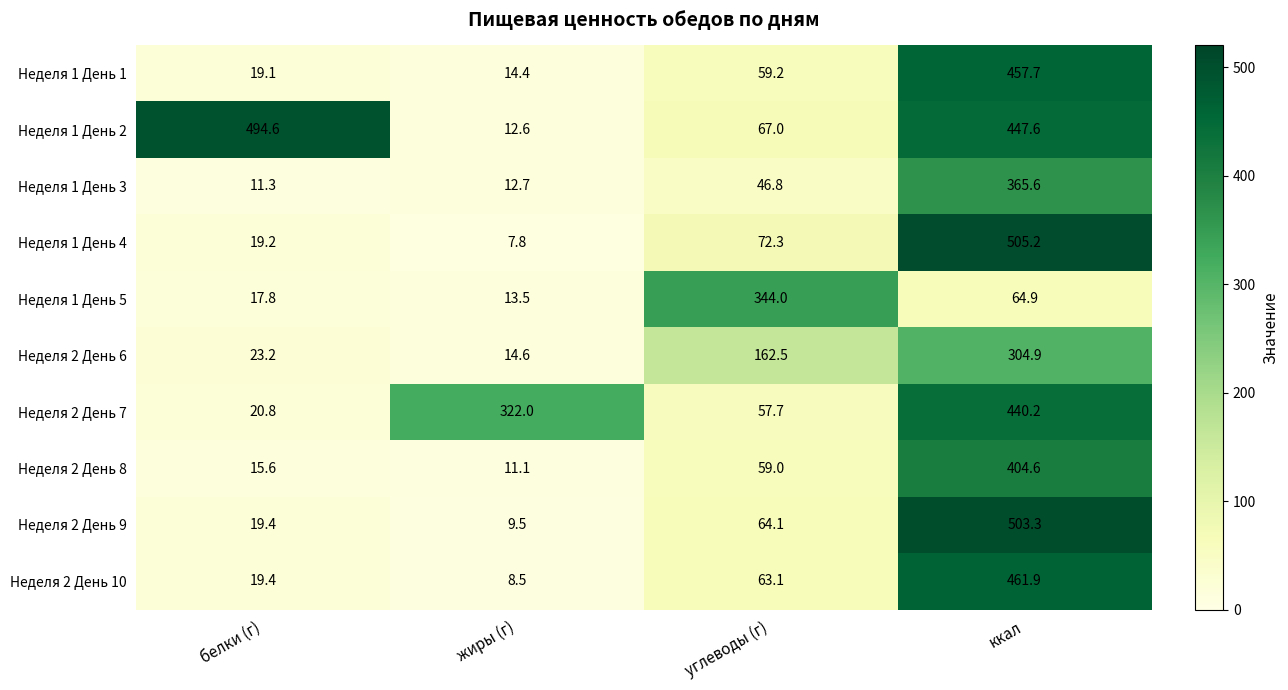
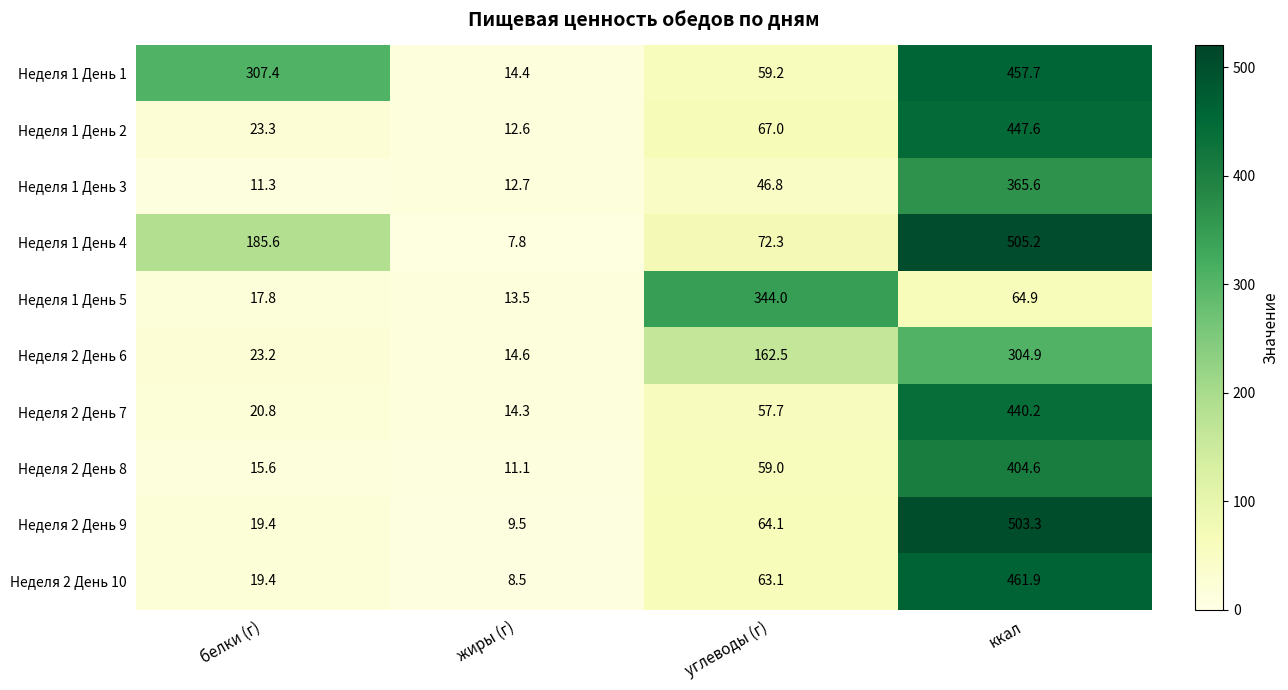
Неделя 1 День 1, белки (г): 19.1 -> 307.4
Неделя 1 День 2, белки (г): 494.6 -> 23.3
Неделя 1 День 4, белки (г): 19.2 -> 185.6
Неделя 2 День 7, жиры (г): 322.0 -> 14.3
